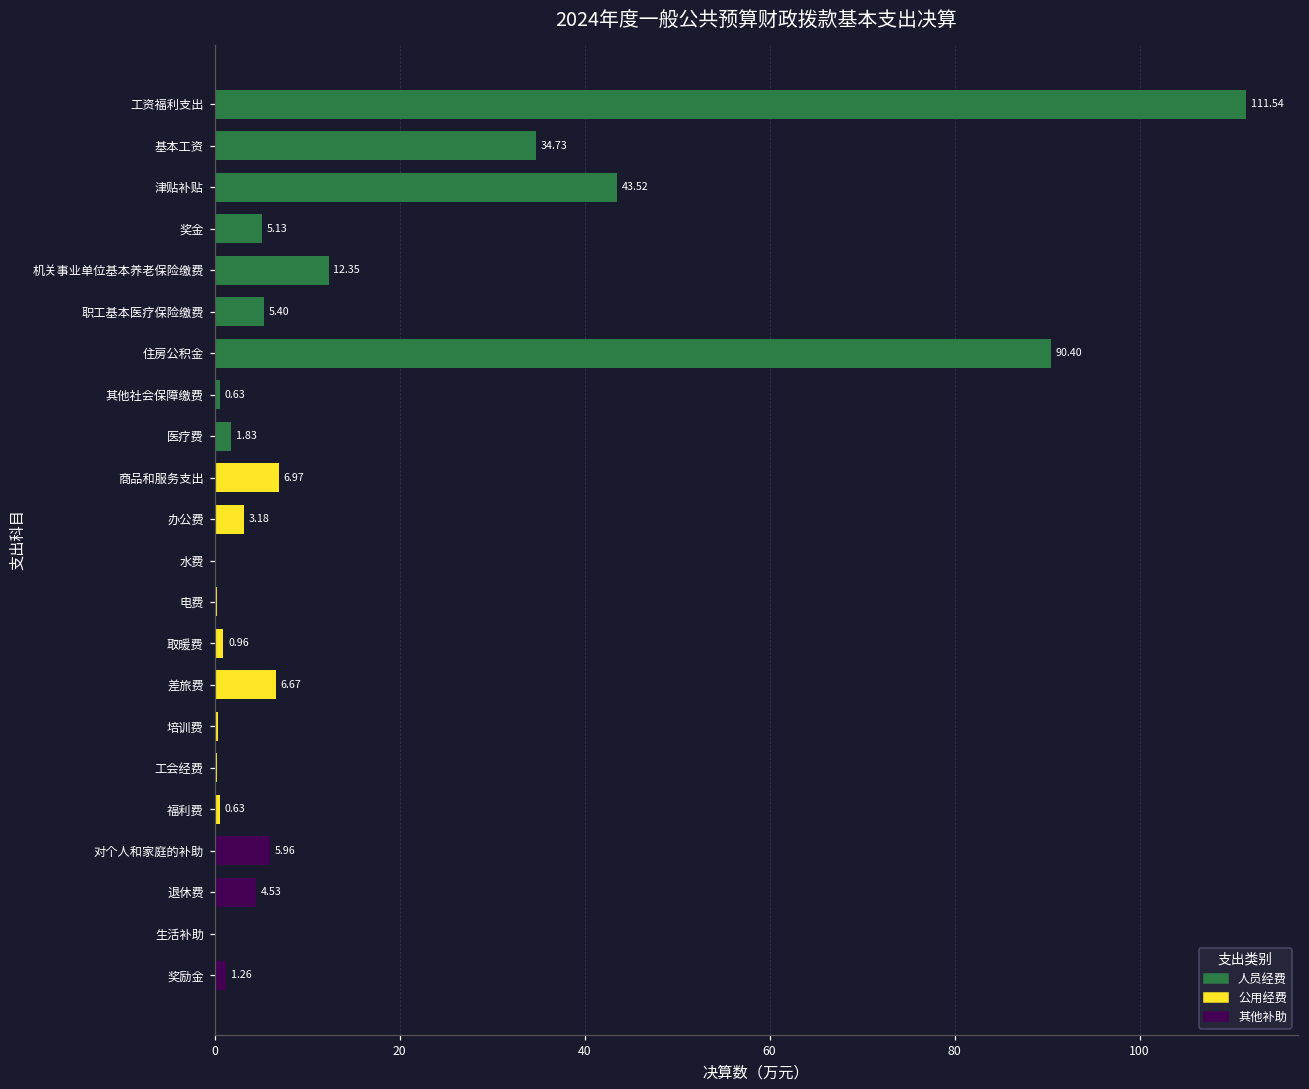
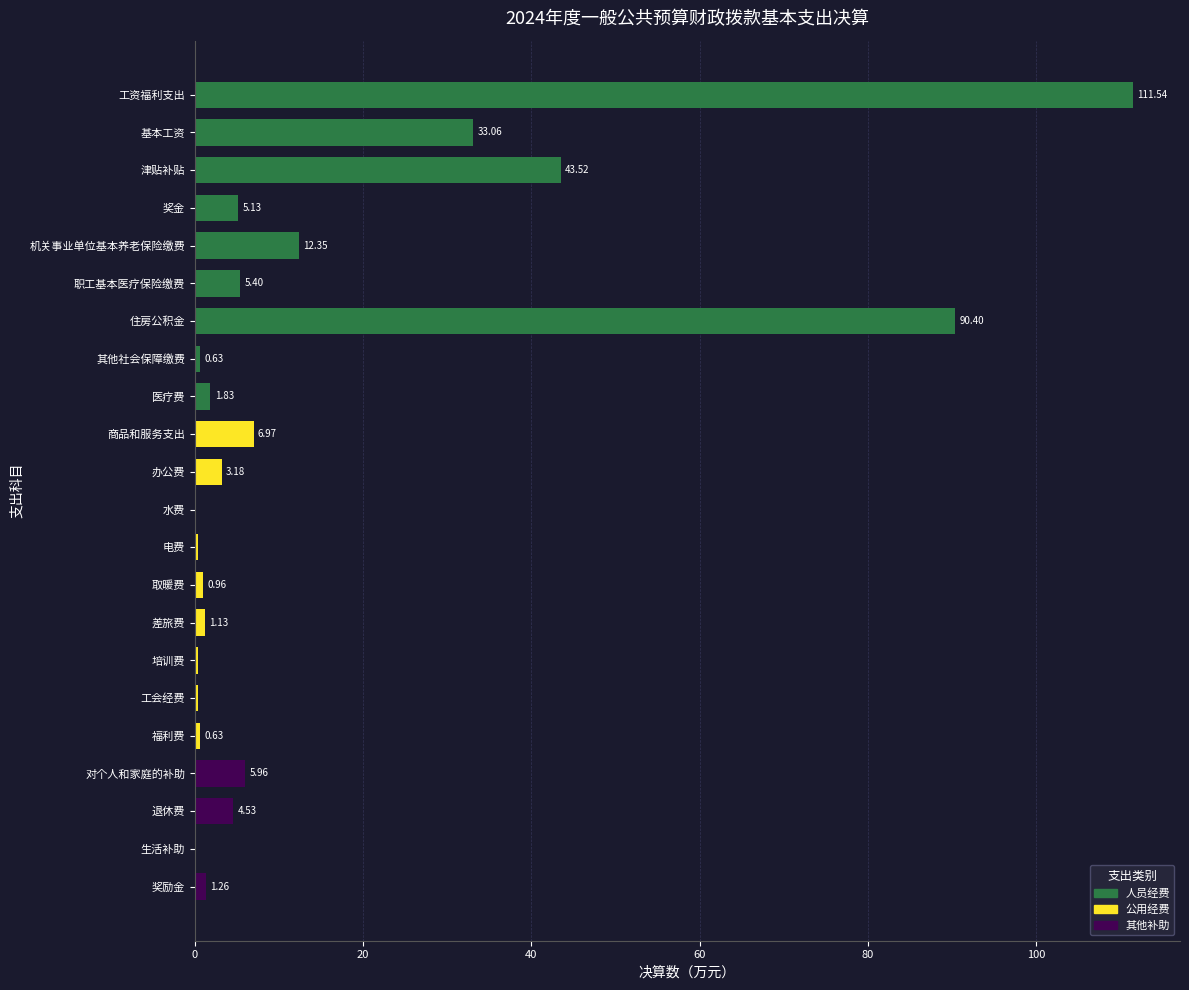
基本工资: 34.73 -> 33.06
差旅费: 6.67 -> 1.13
